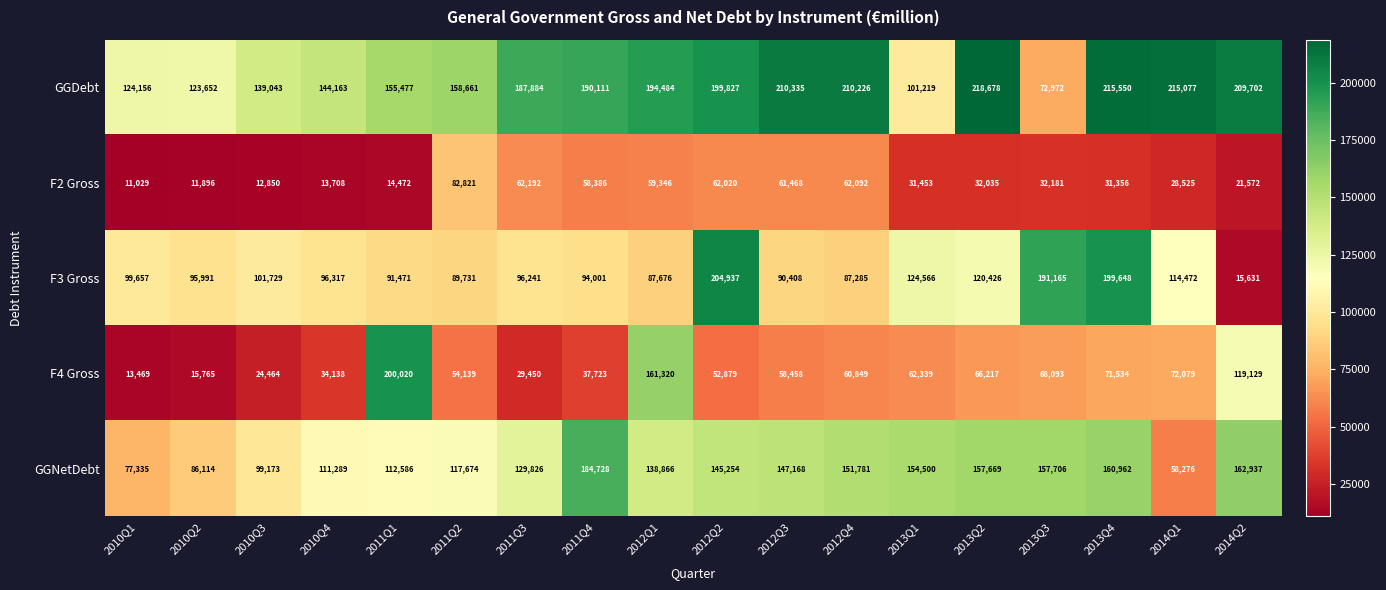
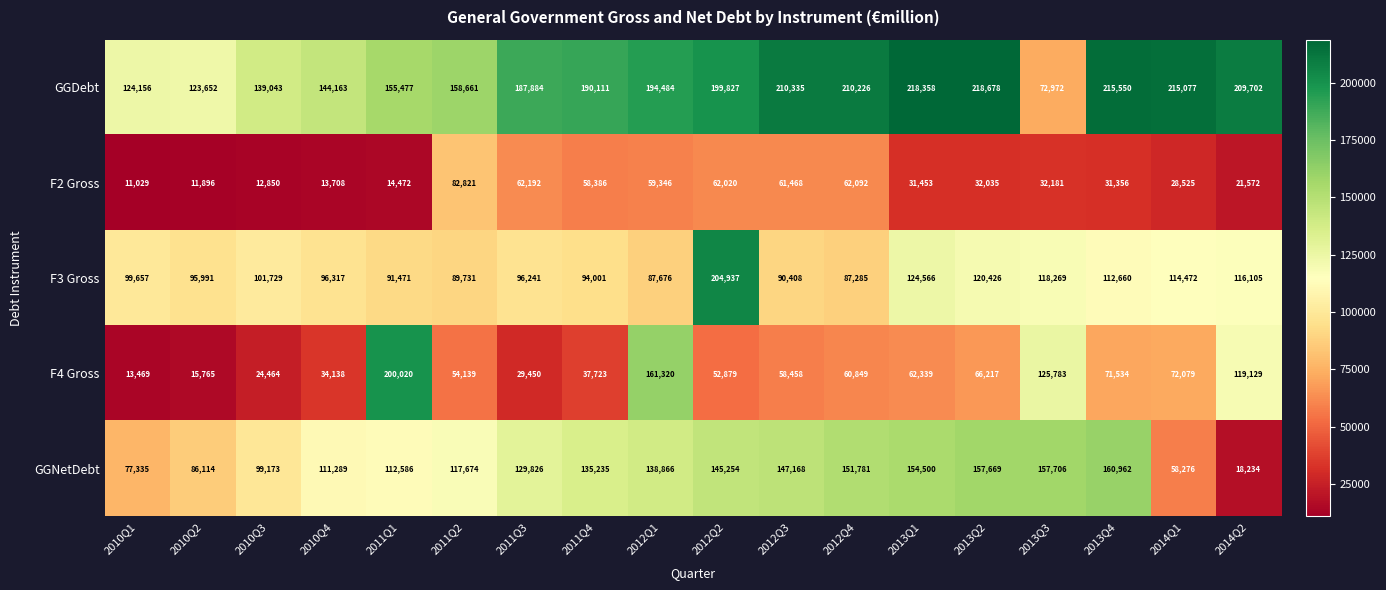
GGDebt, 2013Q1: 101,219 -> 218,358
F3 Gross, 2013Q3: 191,165 -> 118,269
F3 Gross, 2013Q4: 199,648 -> 112,660
F3 Gross, 2014Q2: 15,631 -> 116,105
F4 Gross, 2013Q3: 68,093 -> 125,783
GGNetDebt, 2011Q4: 184,728 -> 135,235
GGNetDebt, 2014Q2: 162,937 -> 18,234
